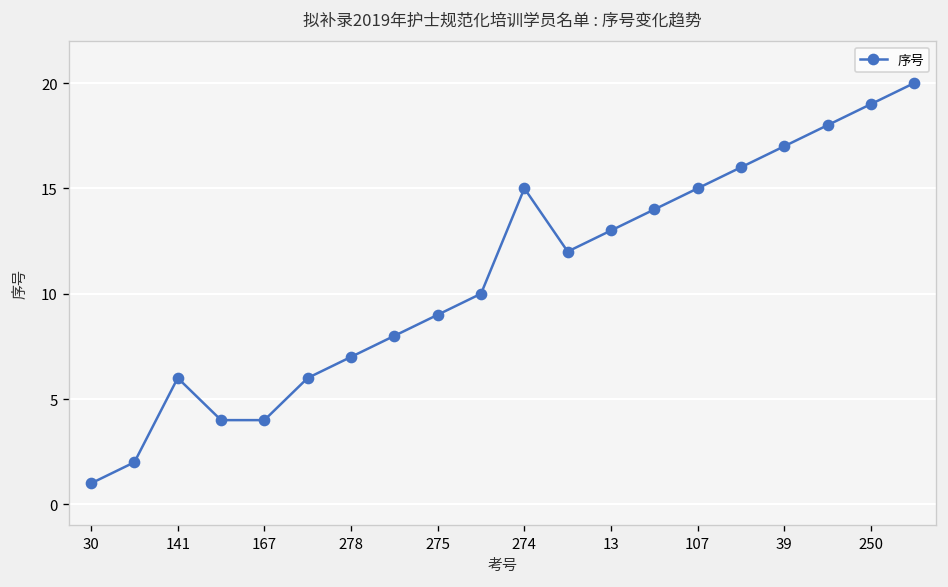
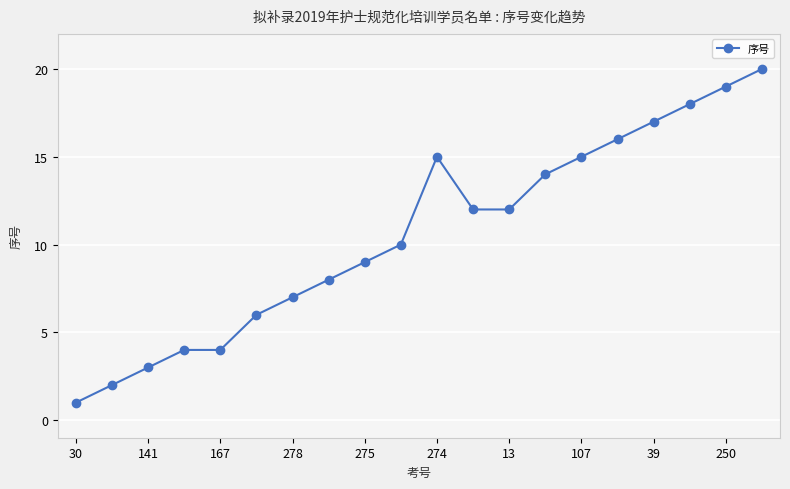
141: 6 -> 3
13: 13 -> 12
